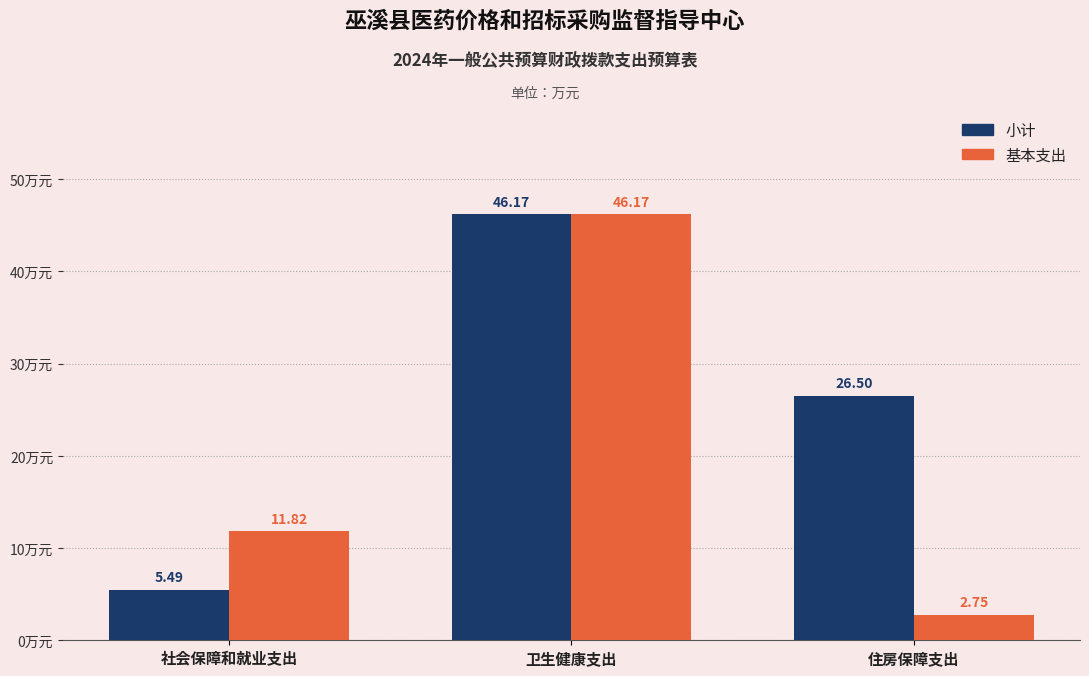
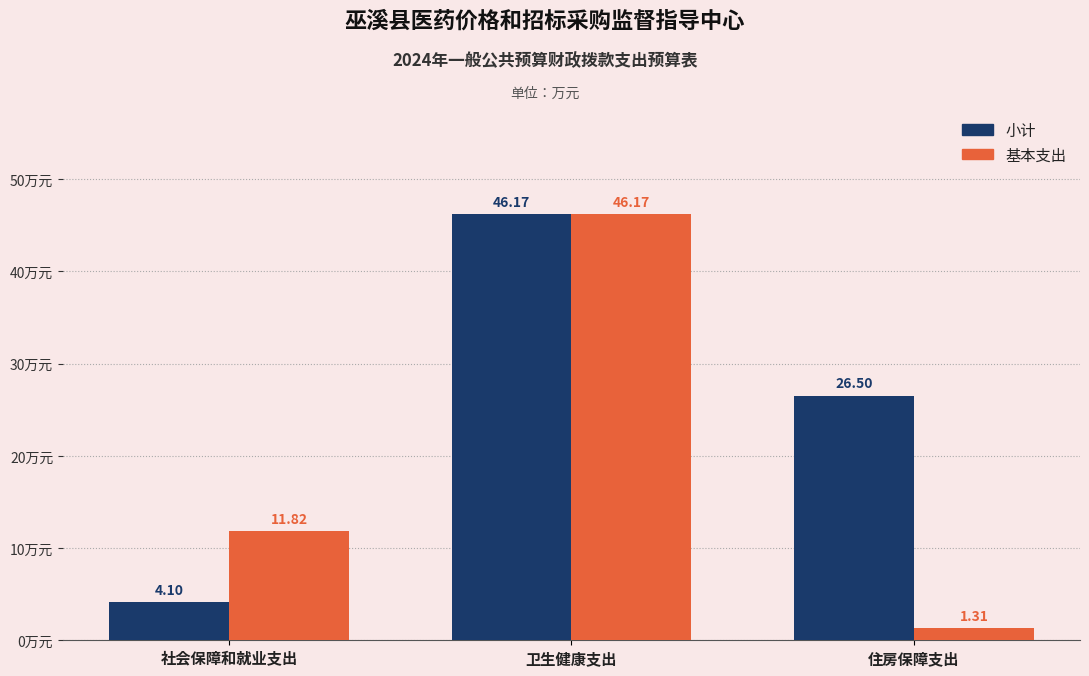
小计, 社会保障和就业支出: 5.49 -> 4.10
基本支出, 住房保障支出: 2.75 -> 1.31
